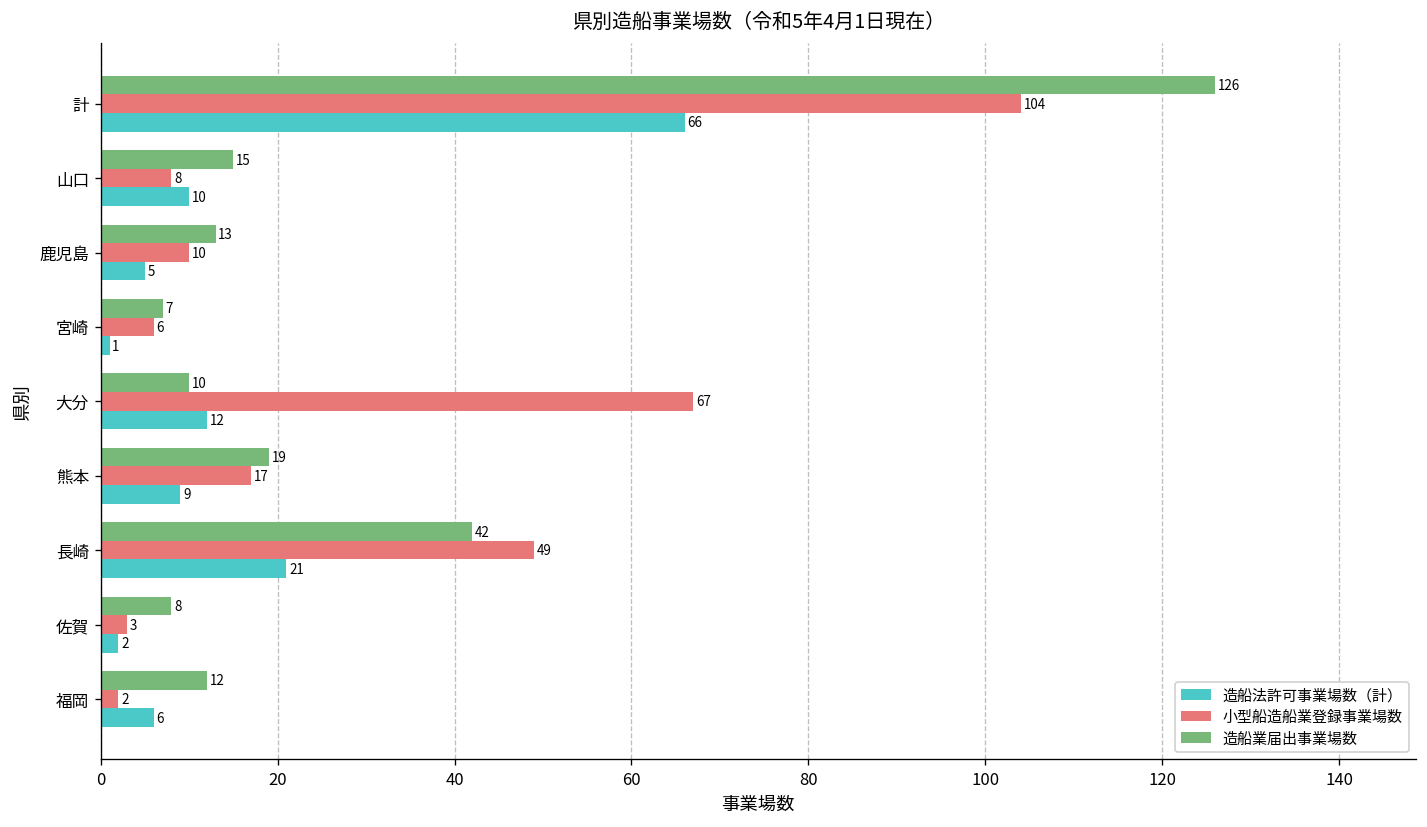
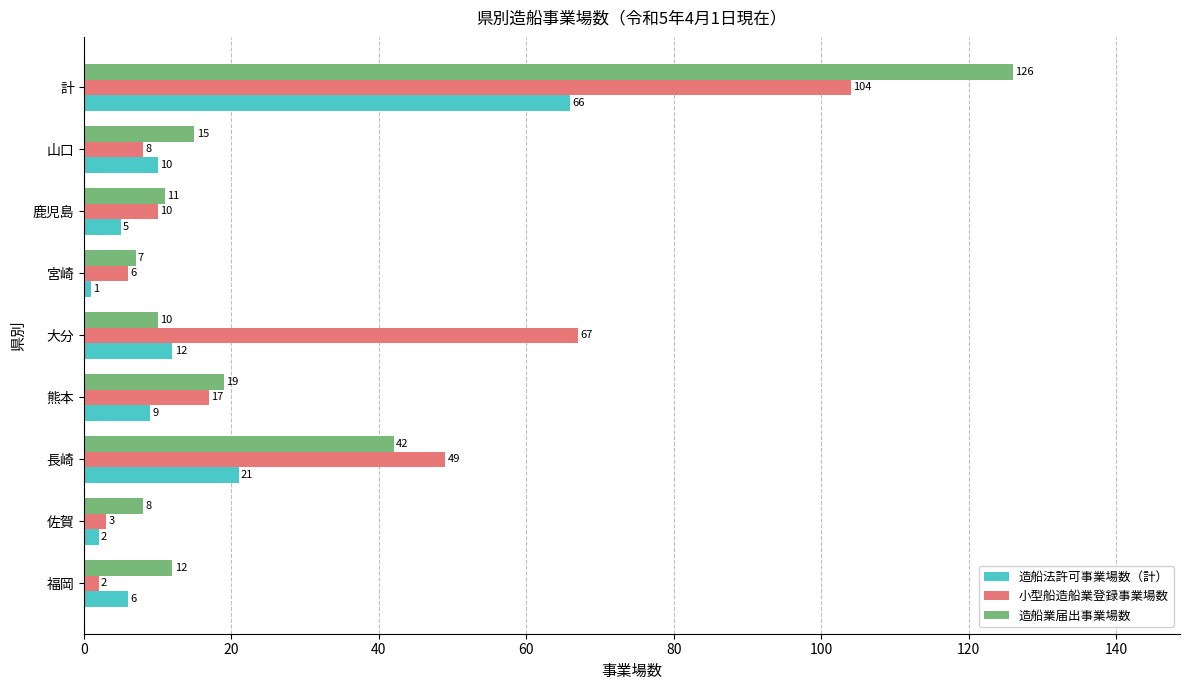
造船業届出事業場数, 鹿児島: 13 -> 11
